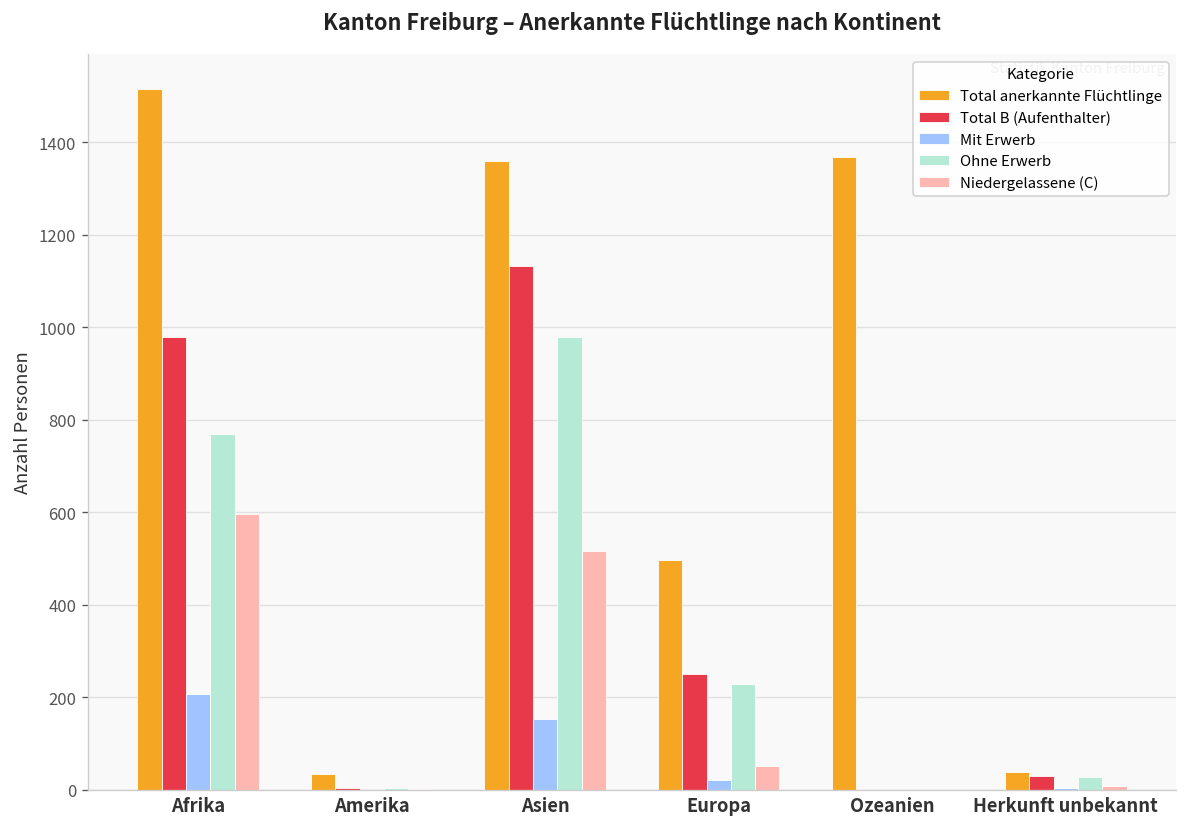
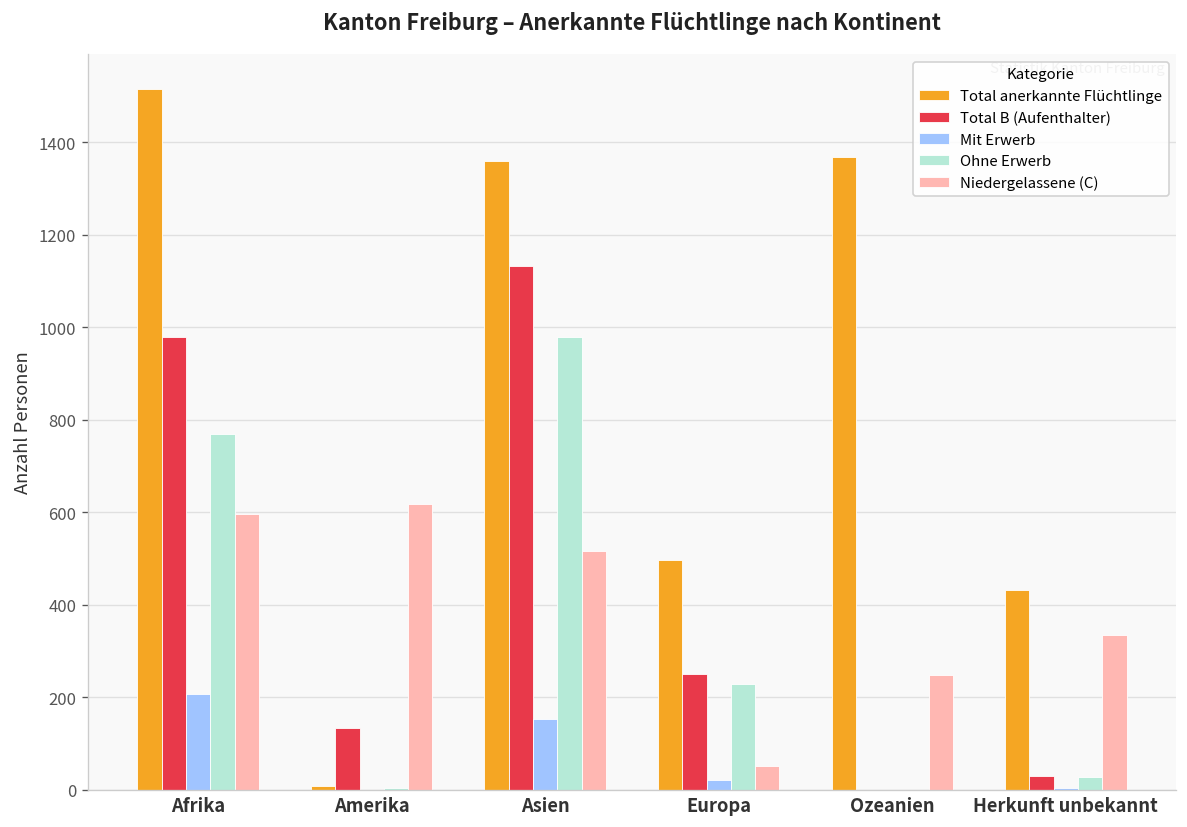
Total anerkannte Flüchtlinge, Amerika: 30 -> 10
Total B (Aufenthalter), Amerika: 10 -> 130
Niedergelassene (C), Amerika: 0 -> 620
Niedergelassene (C), Ozeanien: 0 -> 250
Total anerkannte Flüchtlinge, Herkunft unbekannt: 40 -> 430
Niedergelassene (C), Herkunft unbekannt: 10 -> 340
